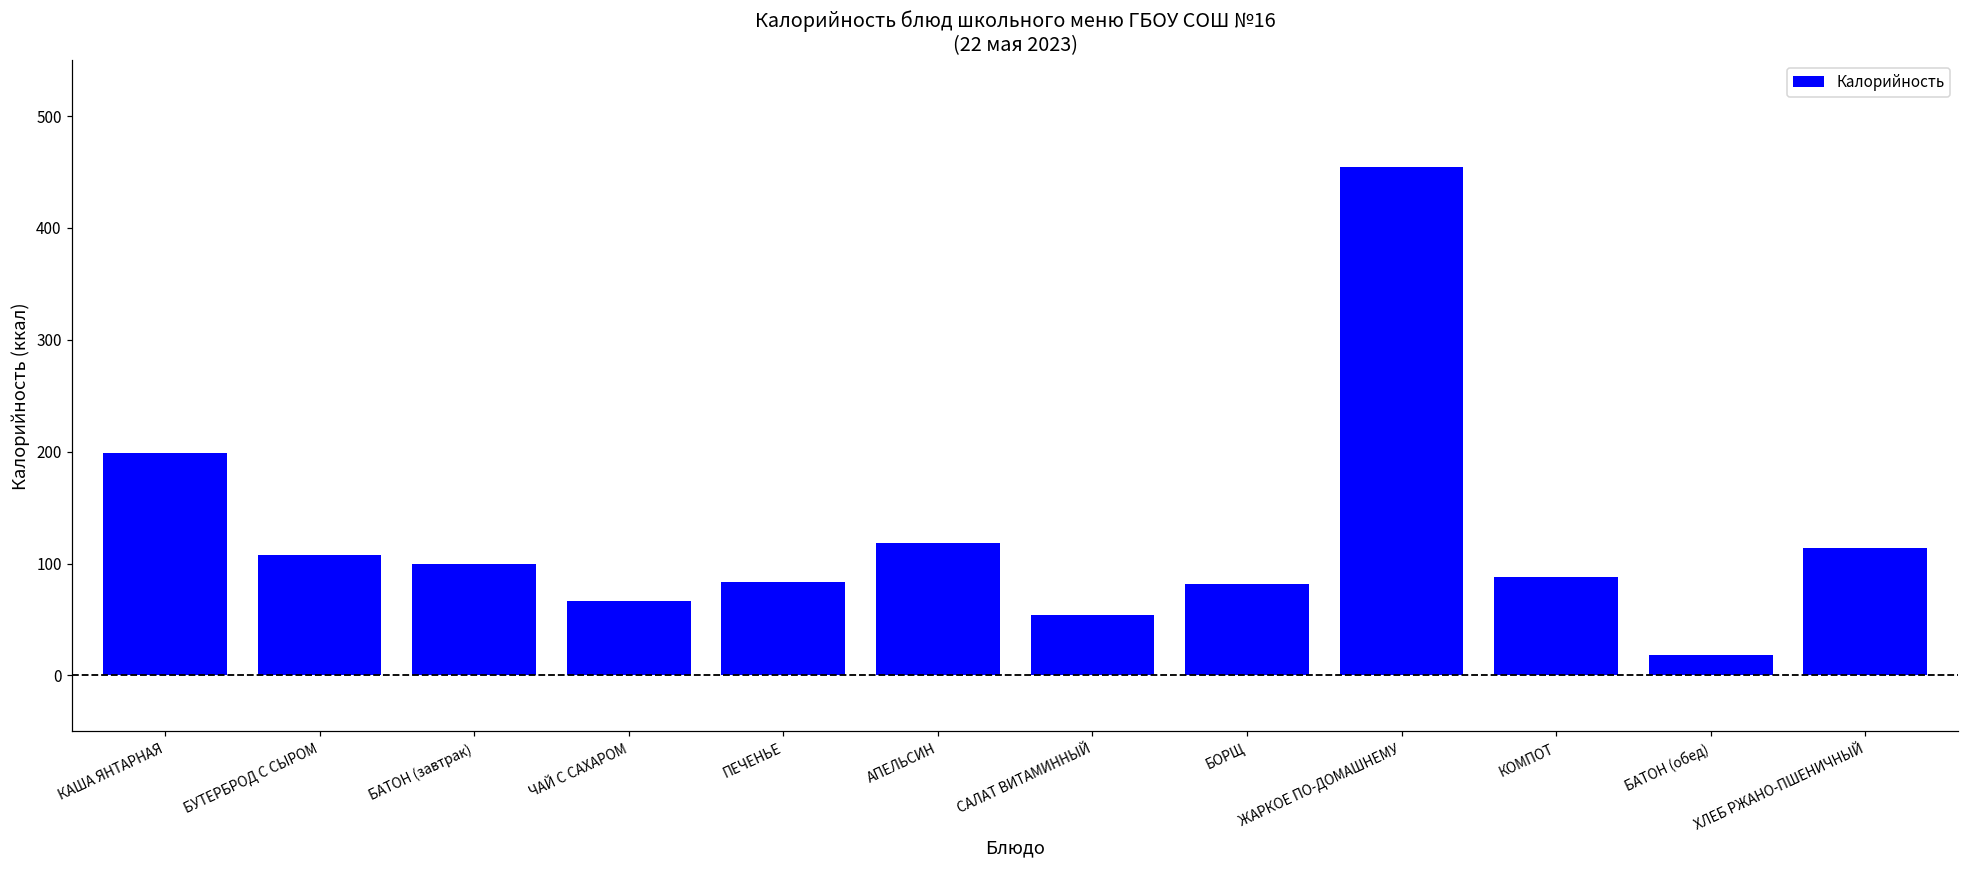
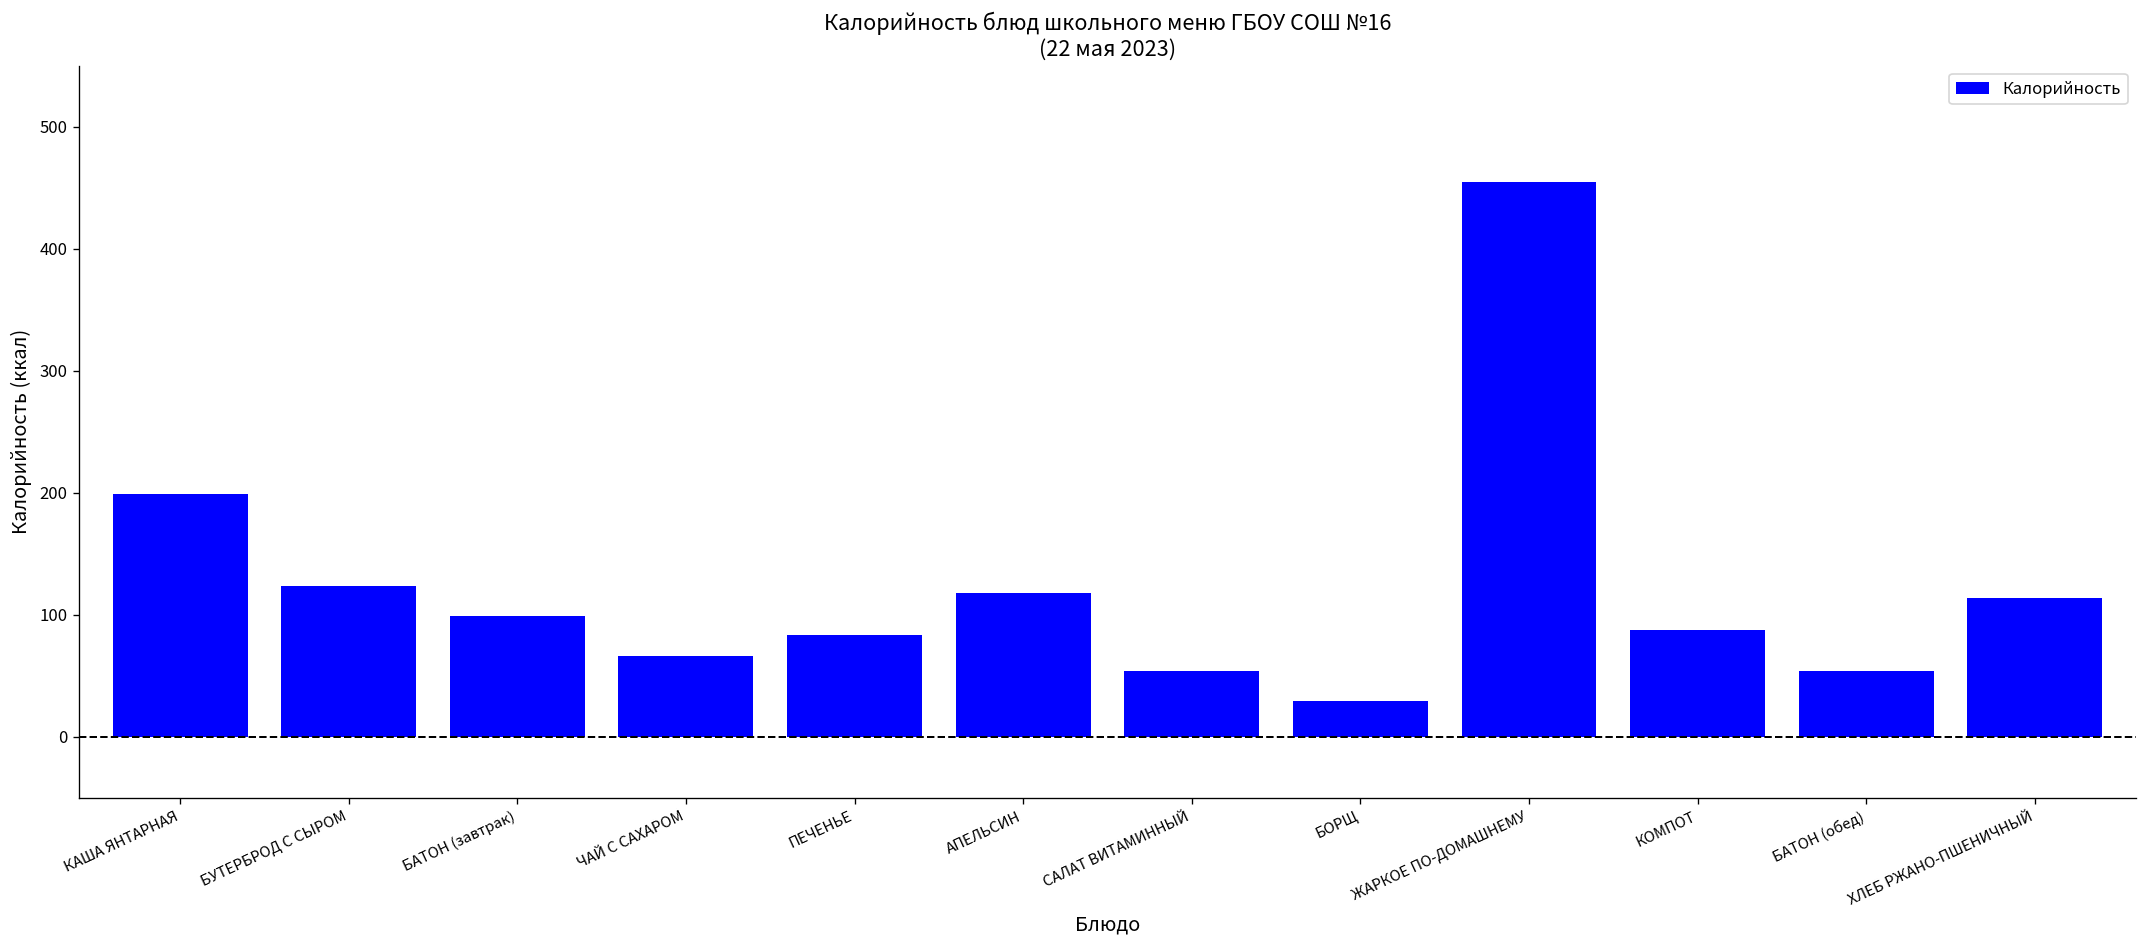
БУТЕРБРОД С СЫРОМ: 108 -> 123
БОРЩ: 82 -> 29
БАТОН (обед): 18 -> 54
